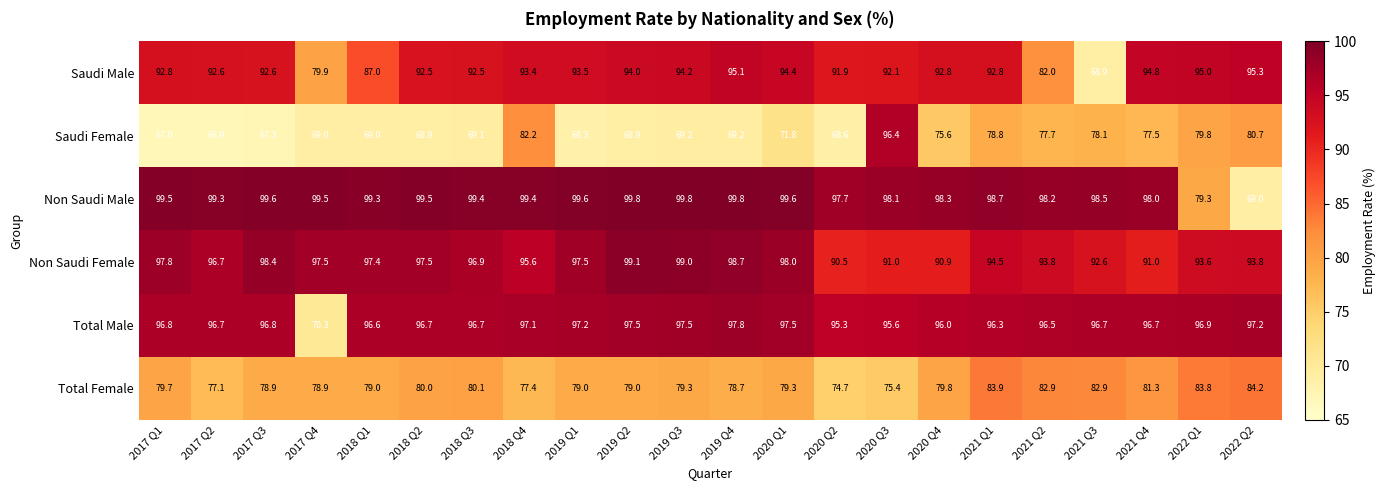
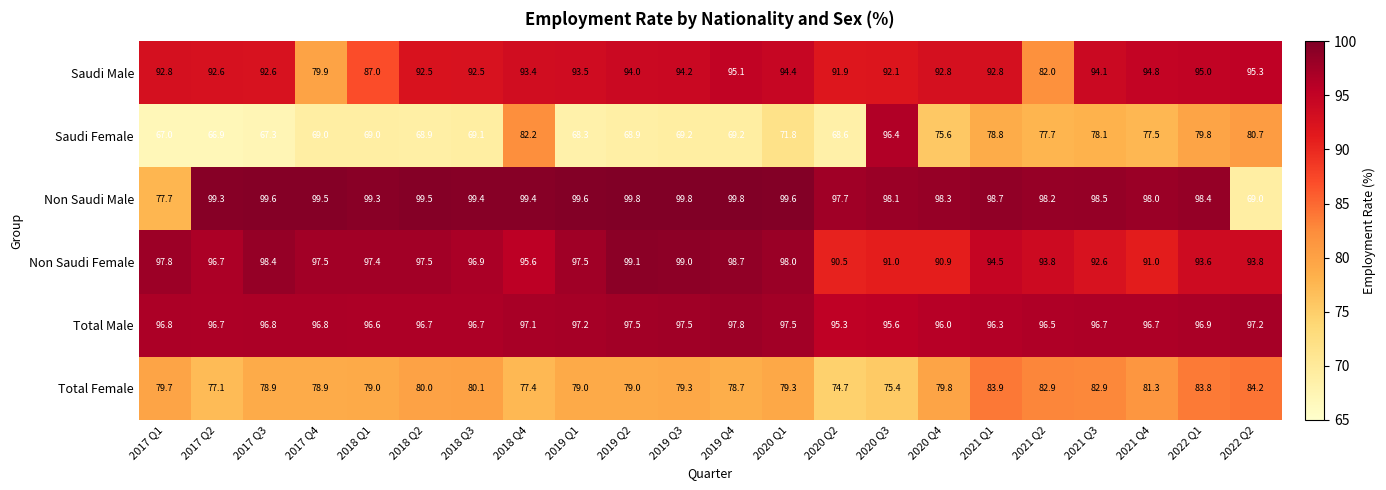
Saudi Male, 2021 Q3: 68.9 -> 94.1
Non Saudi Male, 2017 Q1: 99.5 -> 77.7
Non Saudi Male, 2022 Q1: 79.3 -> 98.4
Total Male, 2017 Q4: 70.3 -> 96.8
